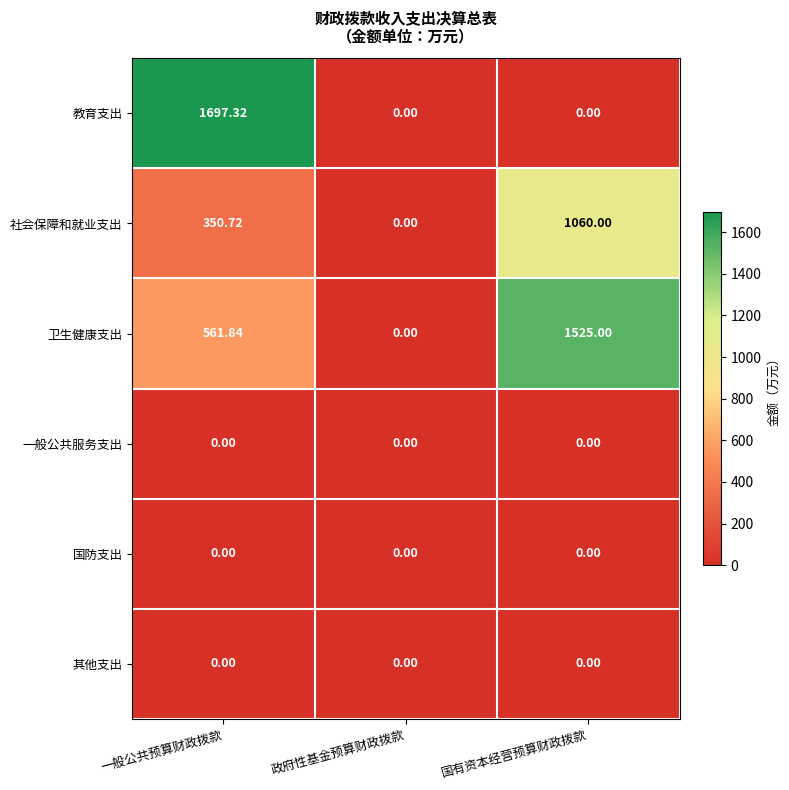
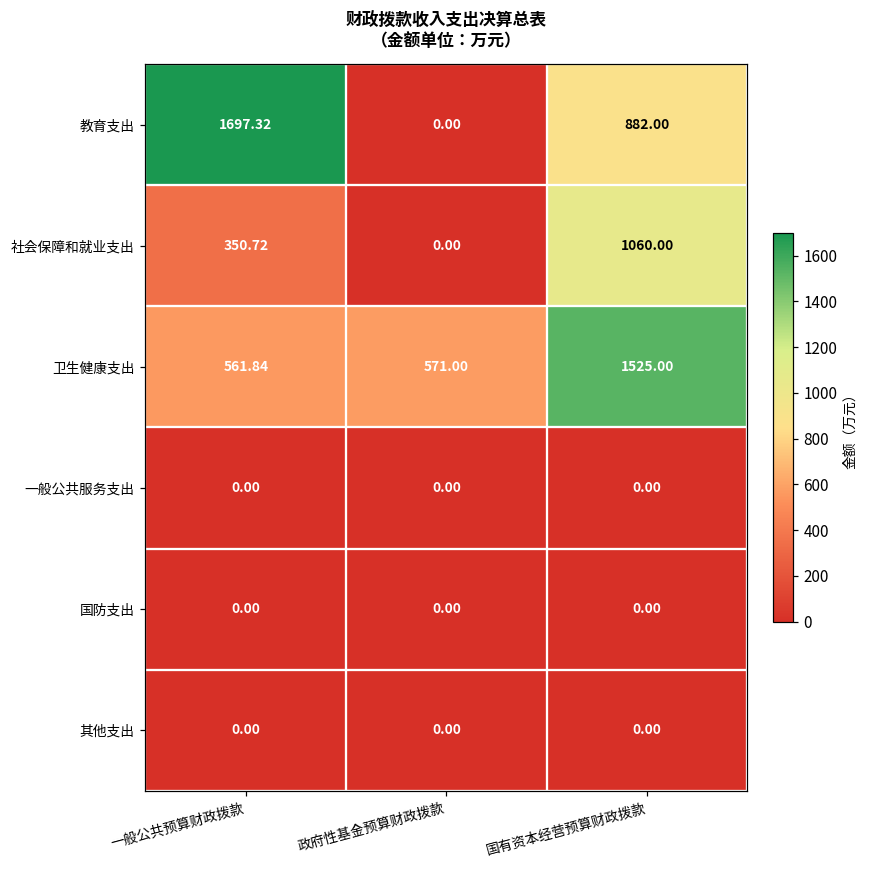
教育支出, 国有资本经营预算财政拨款: 0.00 -> 882.00
卫生健康支出, 政府性基金预算财政拨款: 0.00 -> 571.00
